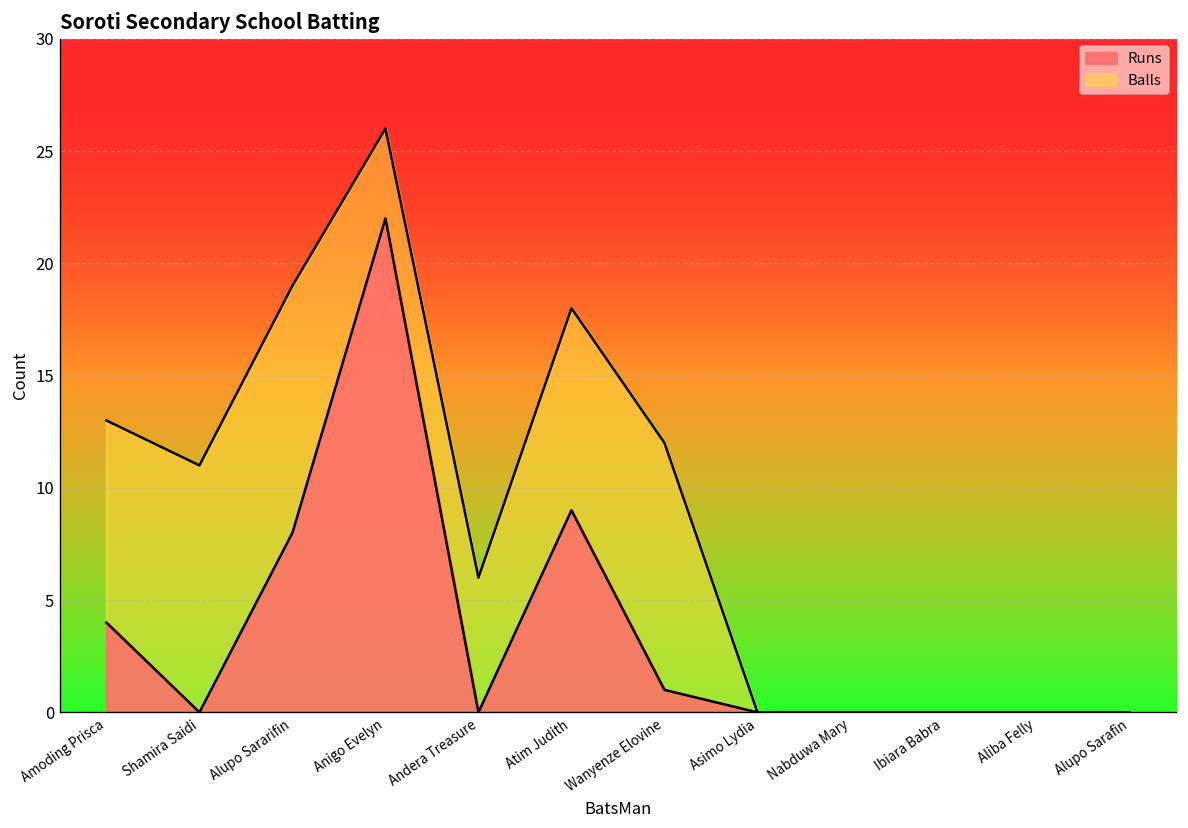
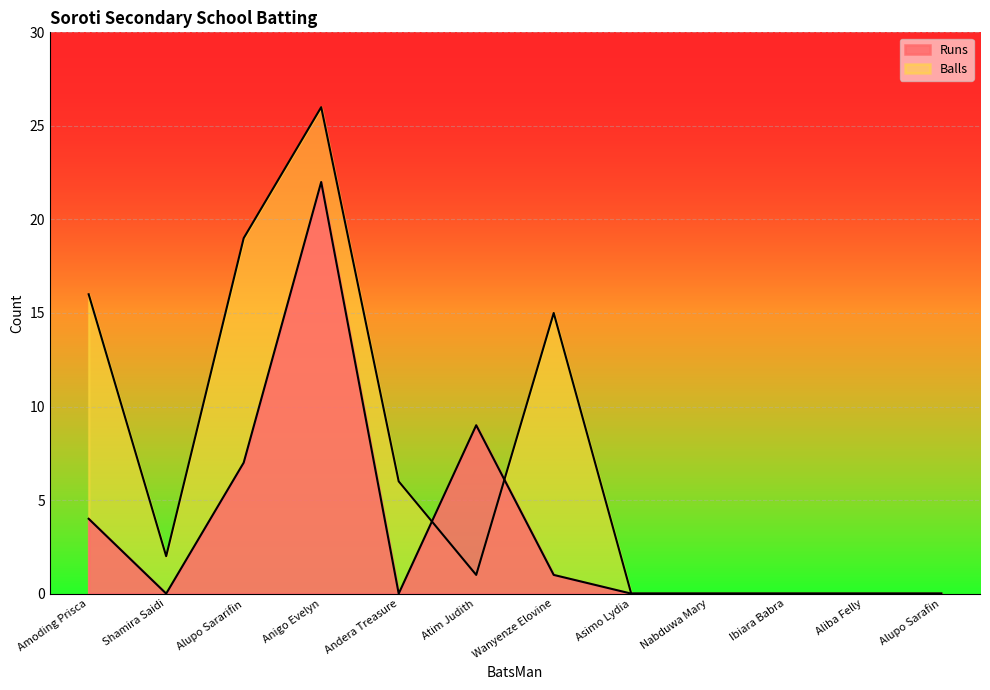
Balls, Amoding Prisca: 13 -> 16
Balls, Shamira Saidi: 11 -> 2
Runs, Alupo Sararifin: 8 -> 7
Balls, Atim Judith: 18 -> 1
Balls, Wanyenze Elovine: 12 -> 15
